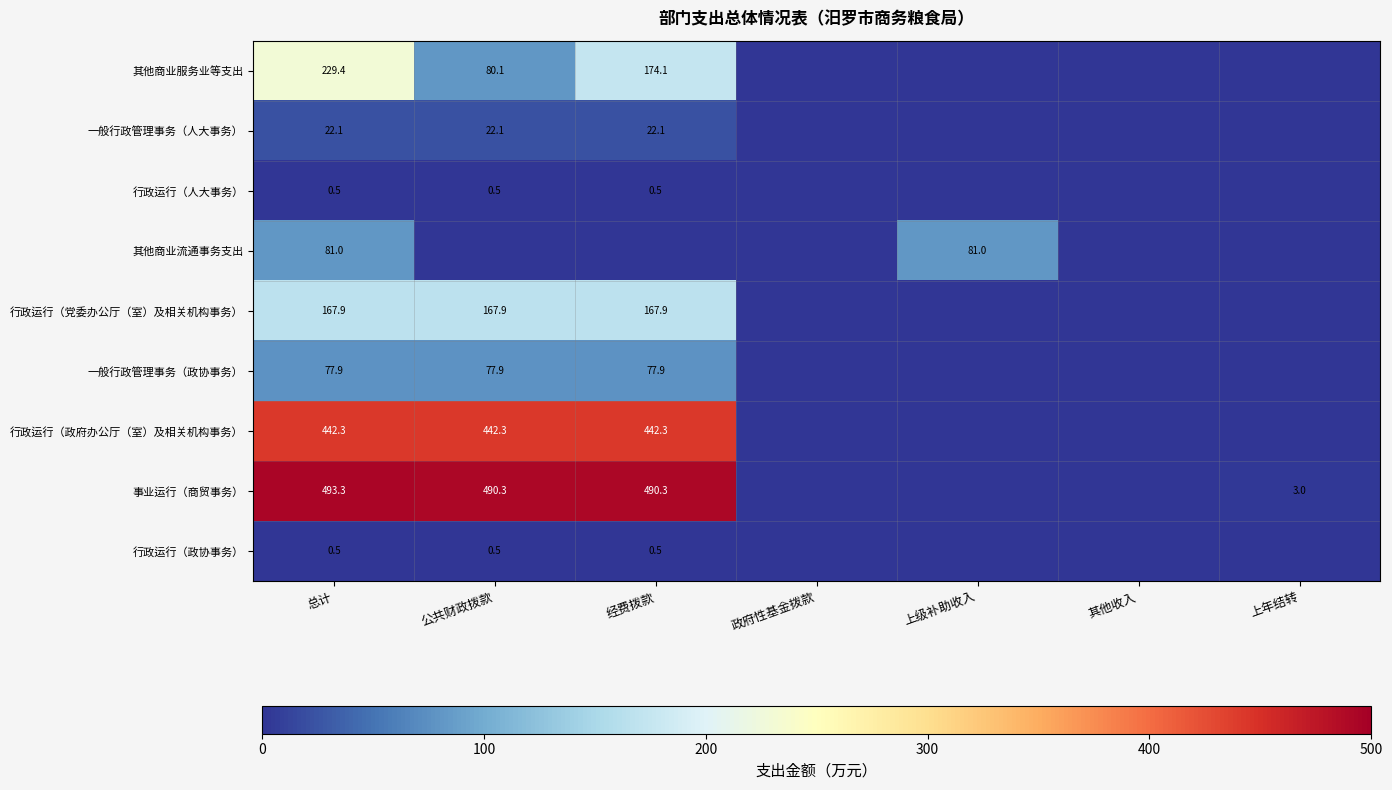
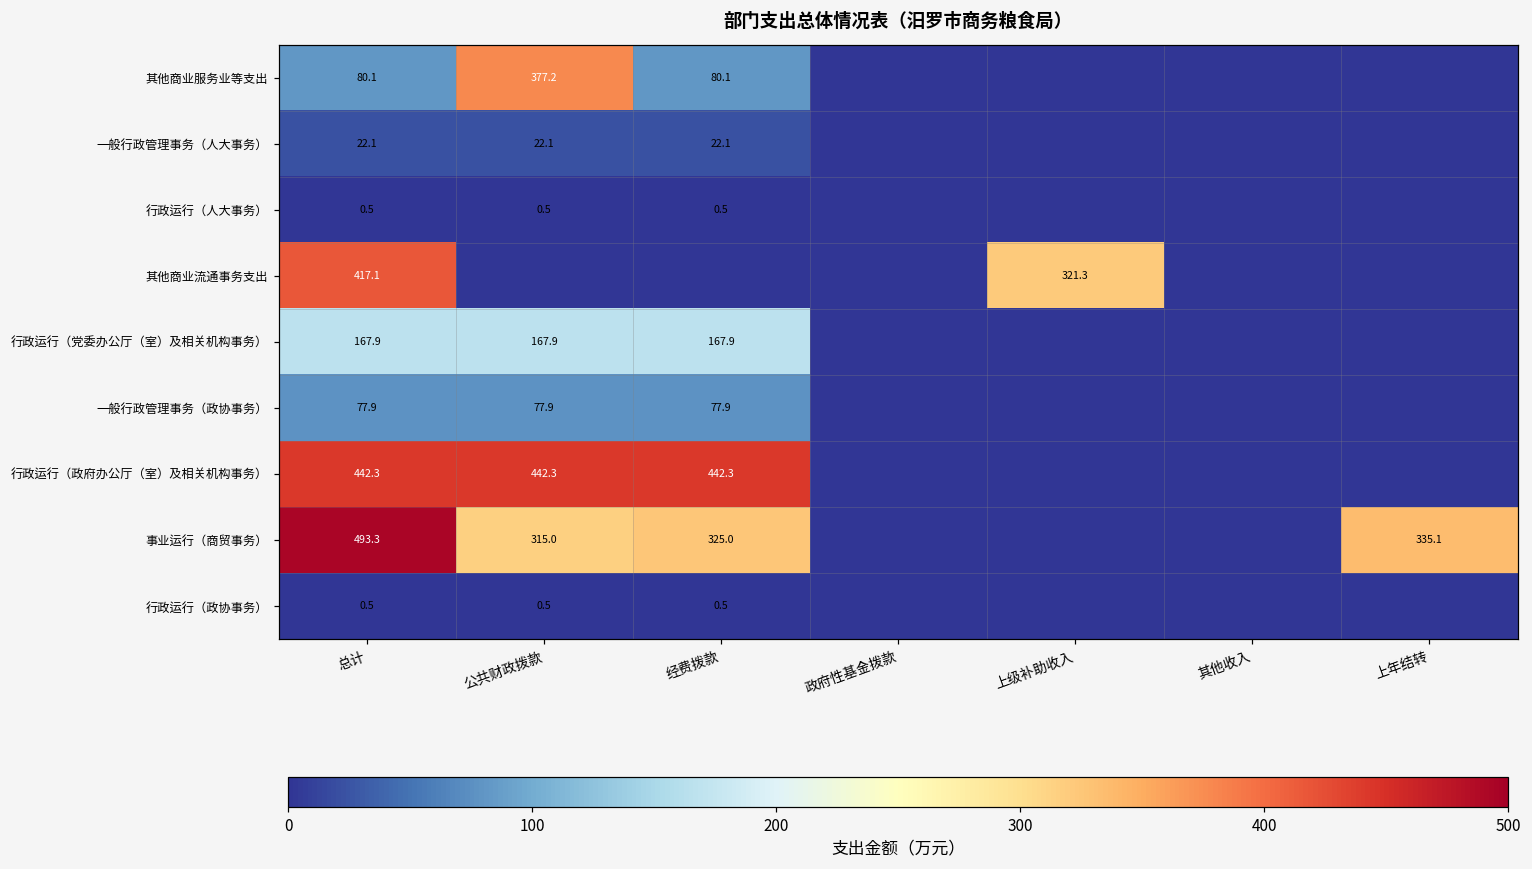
其他商业服务业等支出, 总计: 229.4 -> 80.1
其他商业服务业等支出, 公共财政拨款: 80.1 -> 377.2
其他商业服务业等支出, 经费拨款: 174.1 -> 80.1
其他商业流通事务支出, 总计: 81.0 -> 417.1
其他商业流通事务支出, 上级补助收入: 81.0 -> 321.3
事业运行（商贸事务）, 公共财政拨款: 490.3 -> 315.0
事业运行（商贸事务）, 经费拨款: 490.3 -> 325.0
事业运行（商贸事务）, 上年结转: 3.0 -> 335.1
